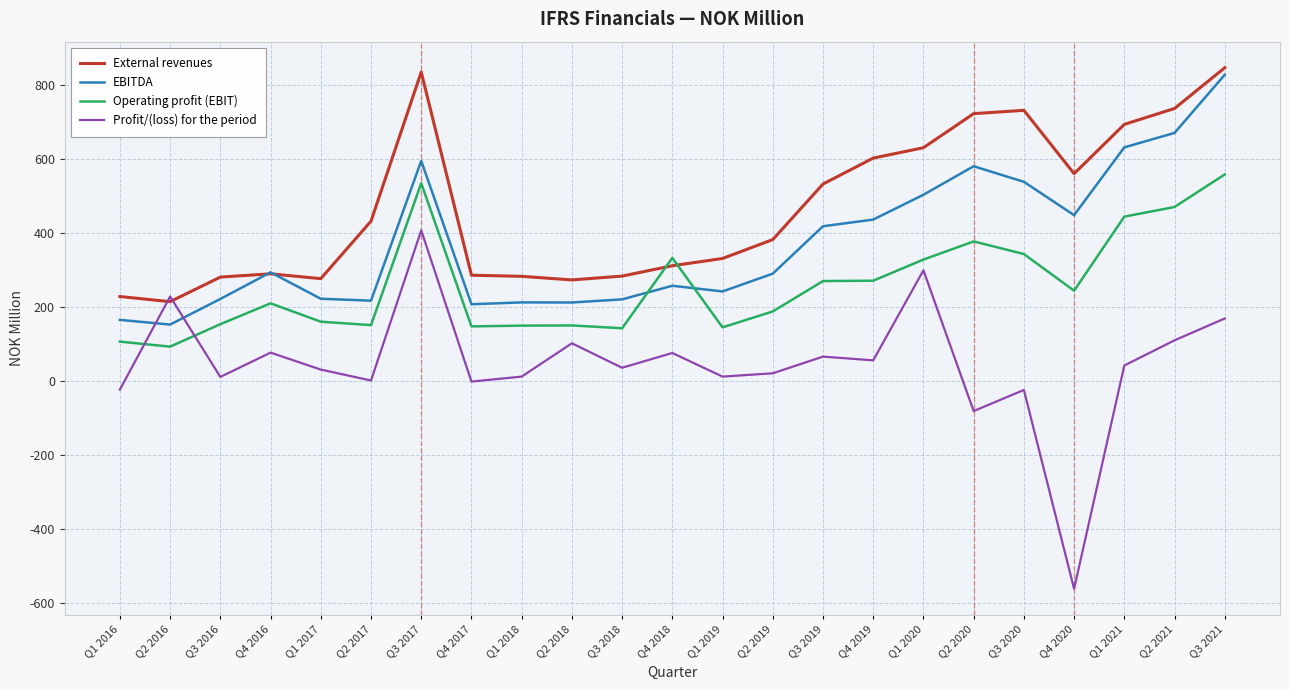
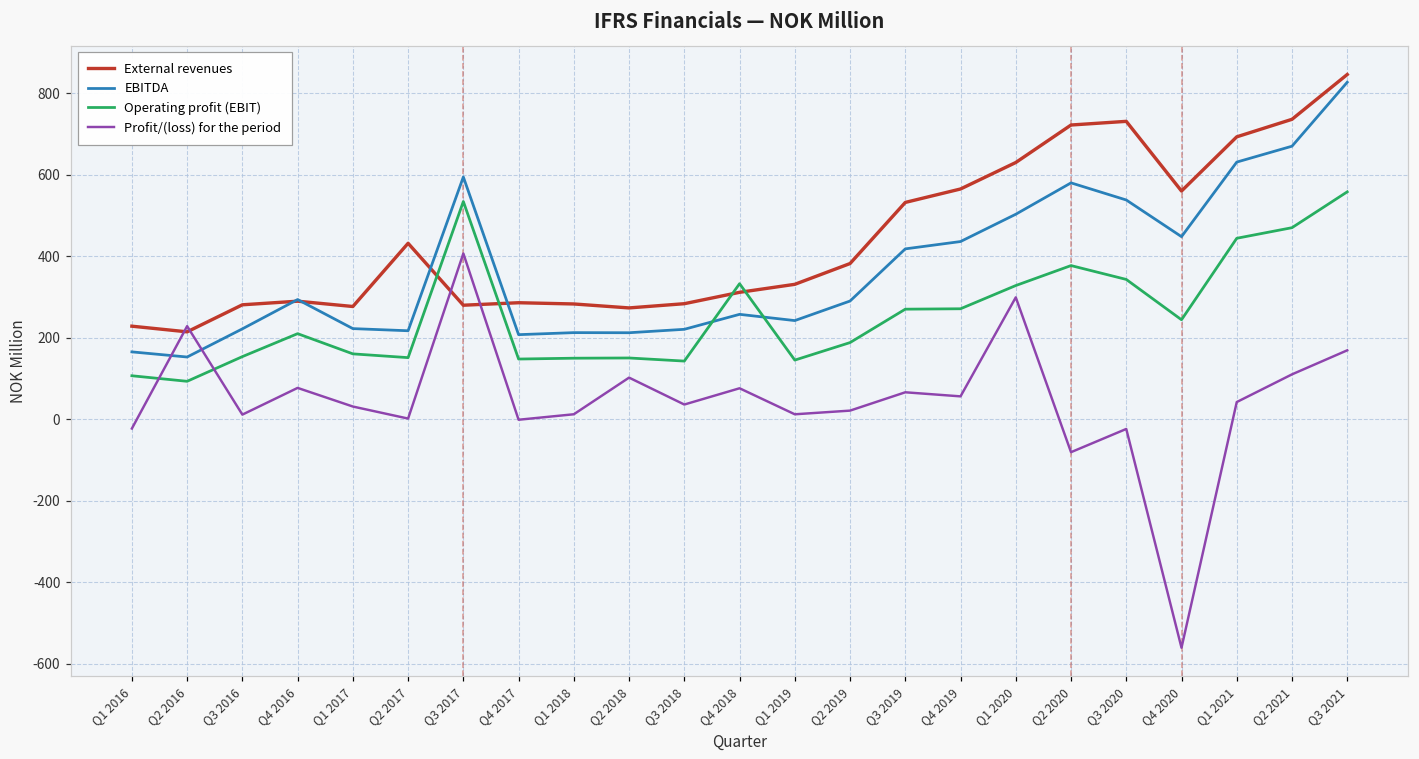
External revenues, Q3 2017: 830 -> 280
External revenues, Q4 2019: 600 -> 570
